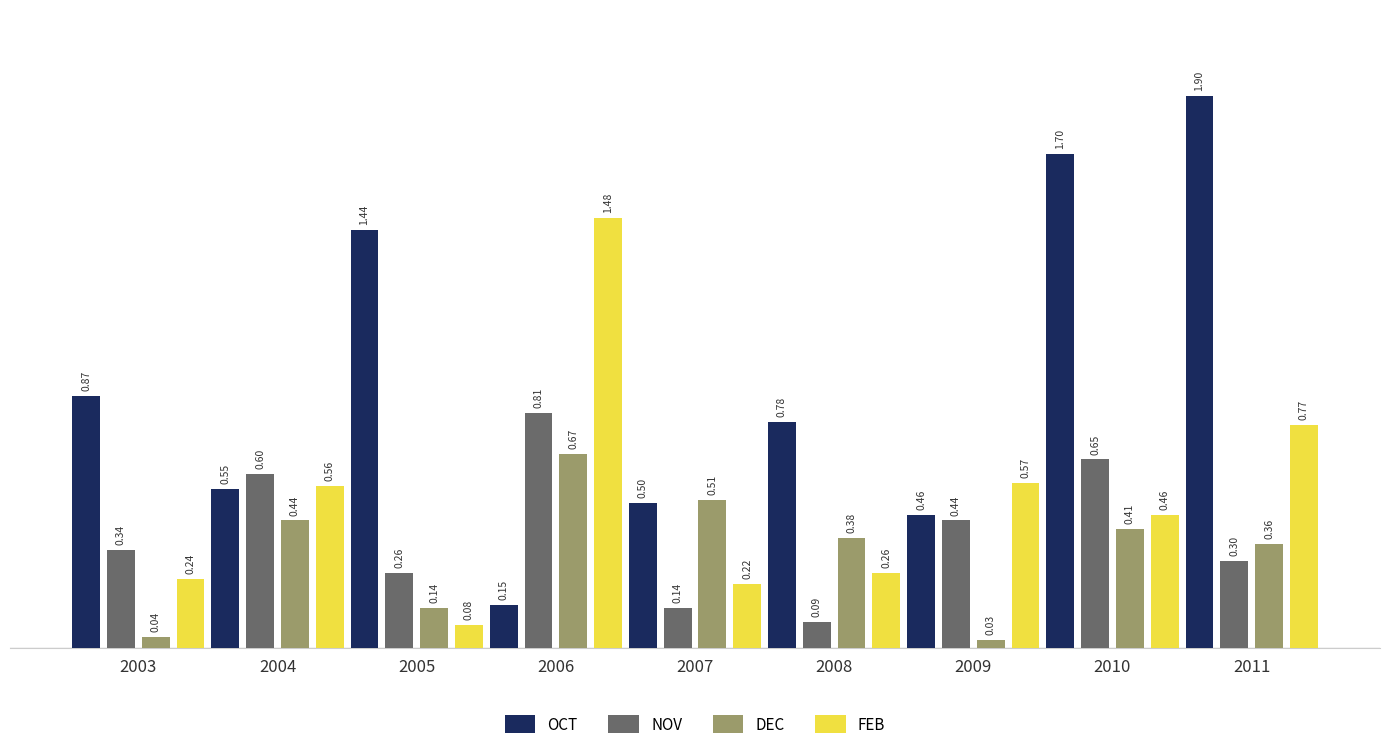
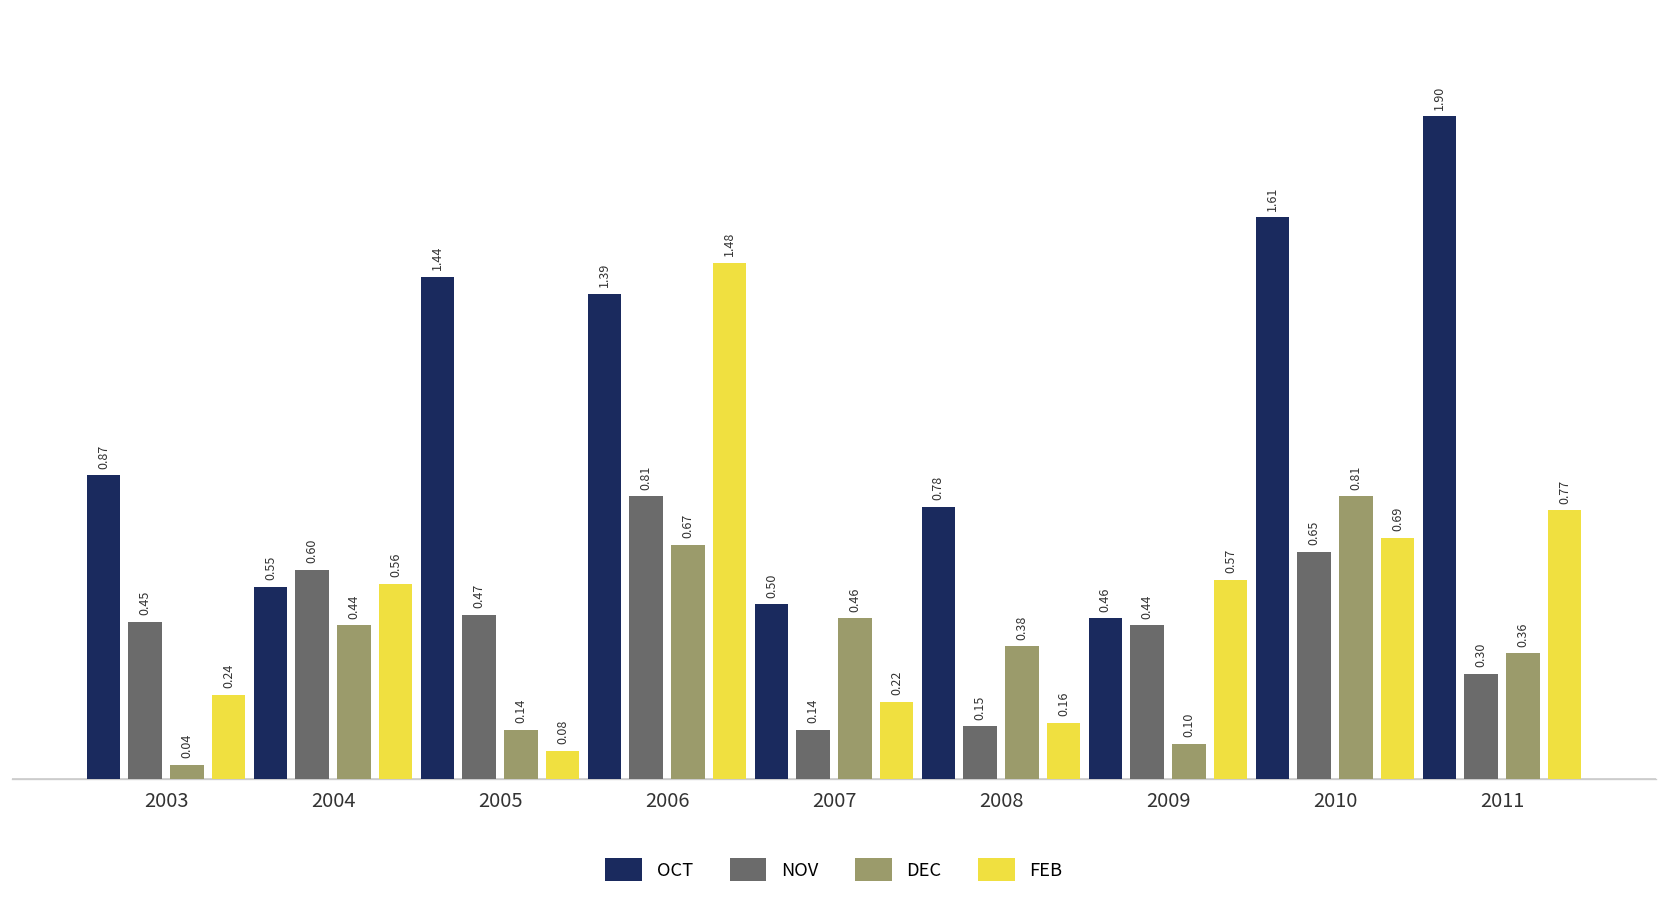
NOV, 2003: 0.34 -> 0.45
NOV, 2005: 0.26 -> 0.47
OCT, 2006: 0.15 -> 1.39
DEC, 2007: 0.51 -> 0.46
NOV, 2008: 0.09 -> 0.15
FEB, 2008: 0.26 -> 0.16
DEC, 2009: 0.03 -> 0.10
OCT, 2010: 1.70 -> 1.61
DEC, 2010: 0.41 -> 0.81
FEB, 2010: 0.46 -> 0.69
